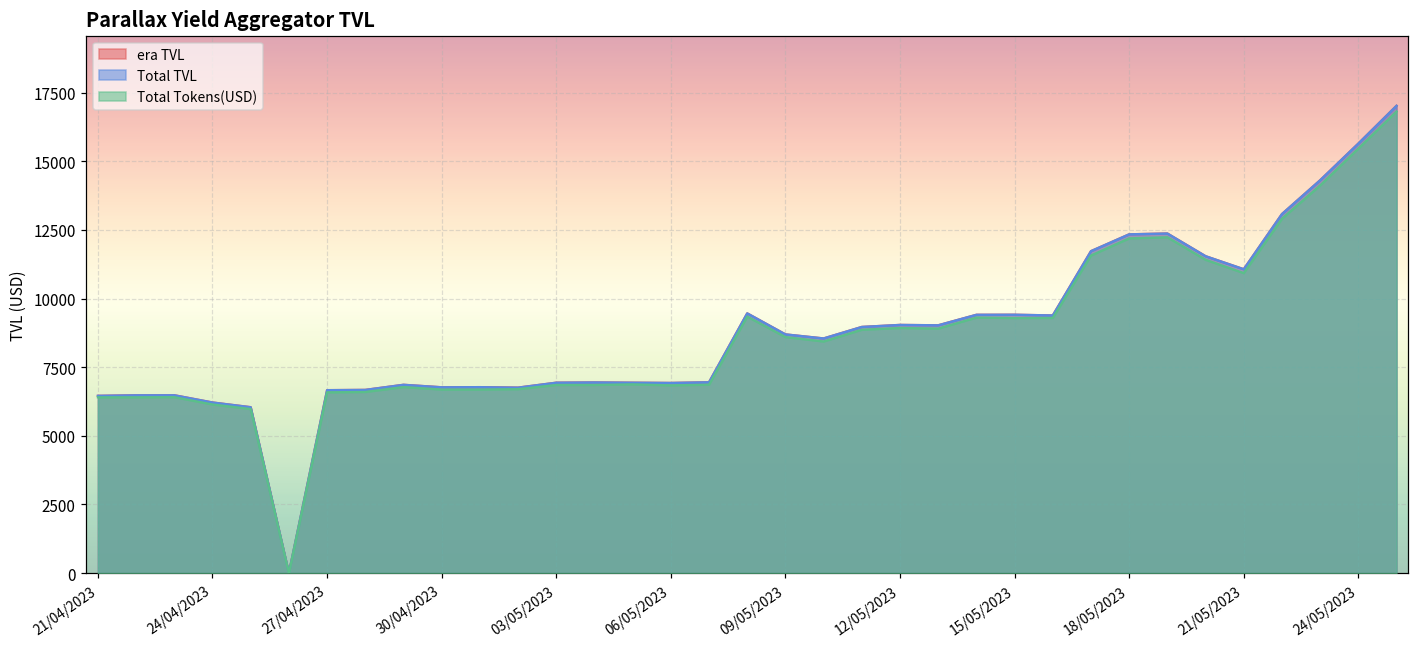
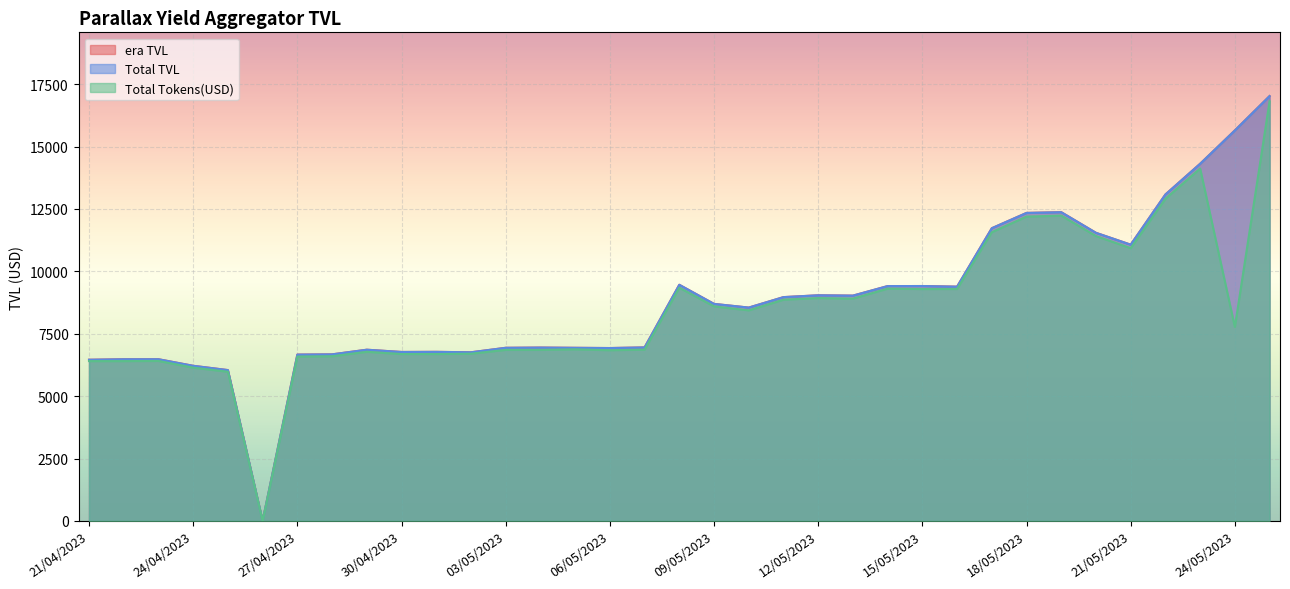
Total Tokens(USD), 24/05/2023: 15500 -> 7800
